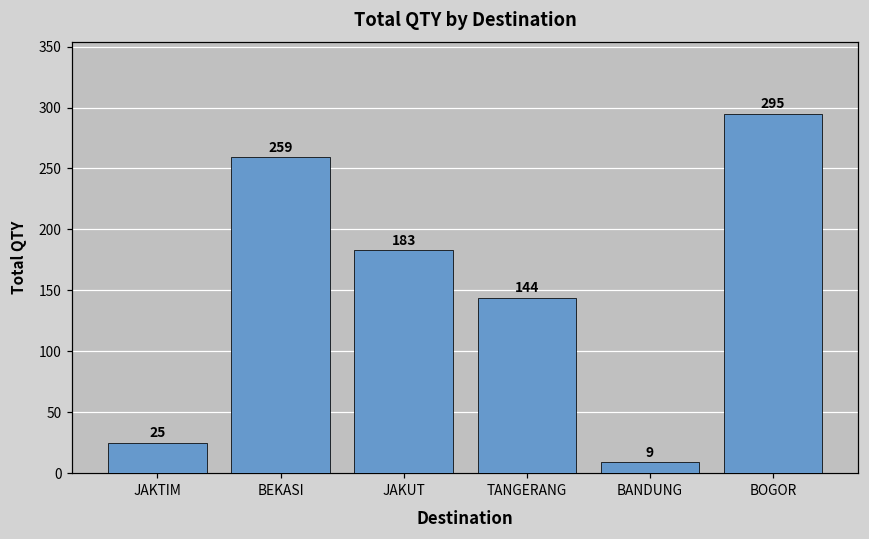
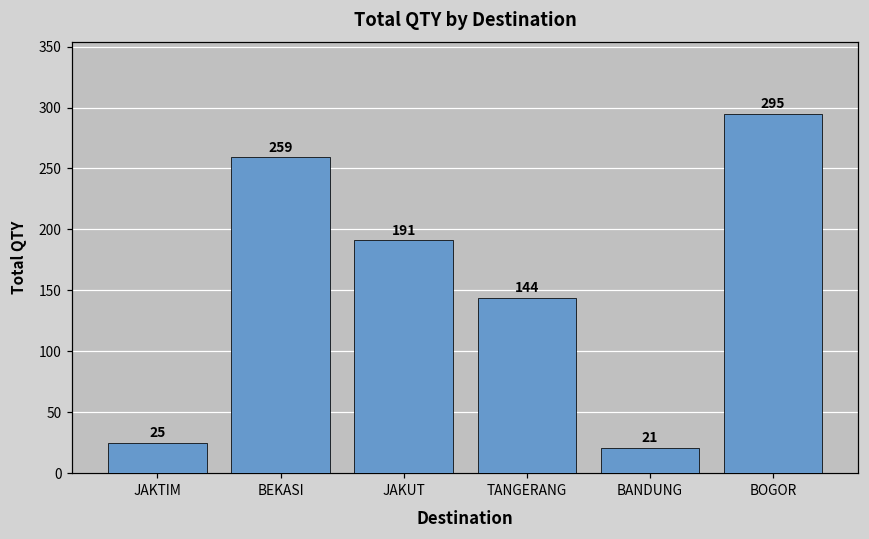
JAKUT: 183 -> 191
BANDUNG: 9 -> 21
